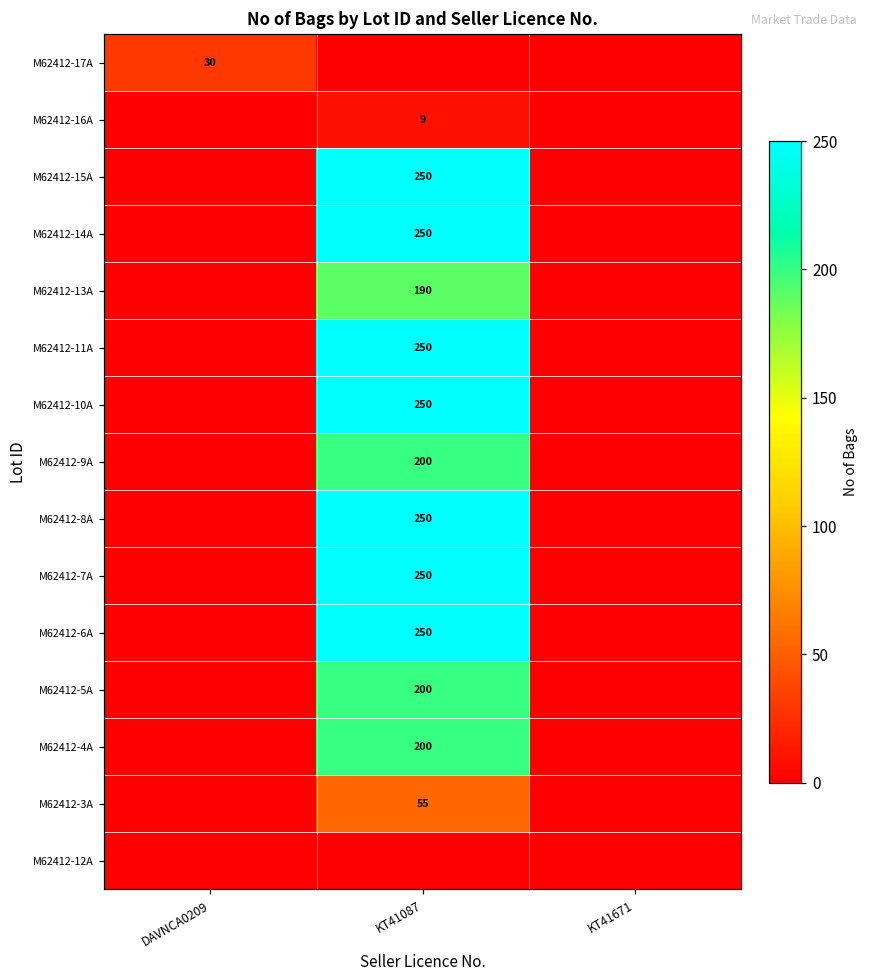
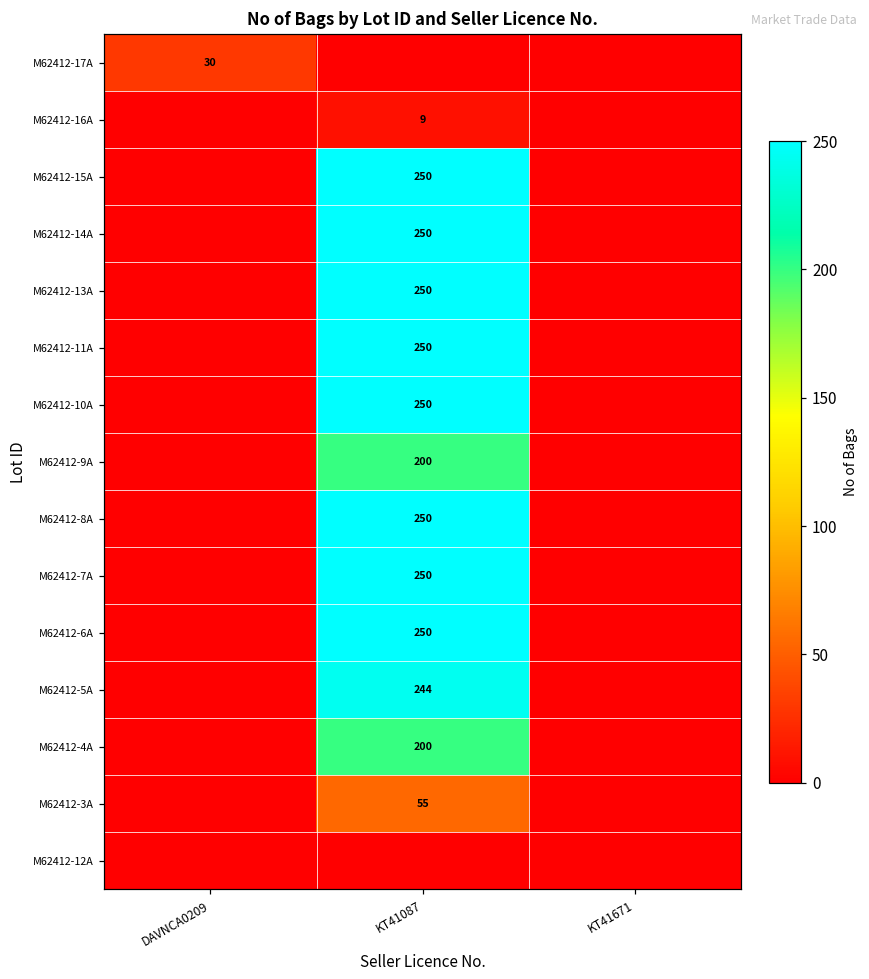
M62412-13A, KT41087: 190 -> 250
M62412-5A, KT41087: 200 -> 244
